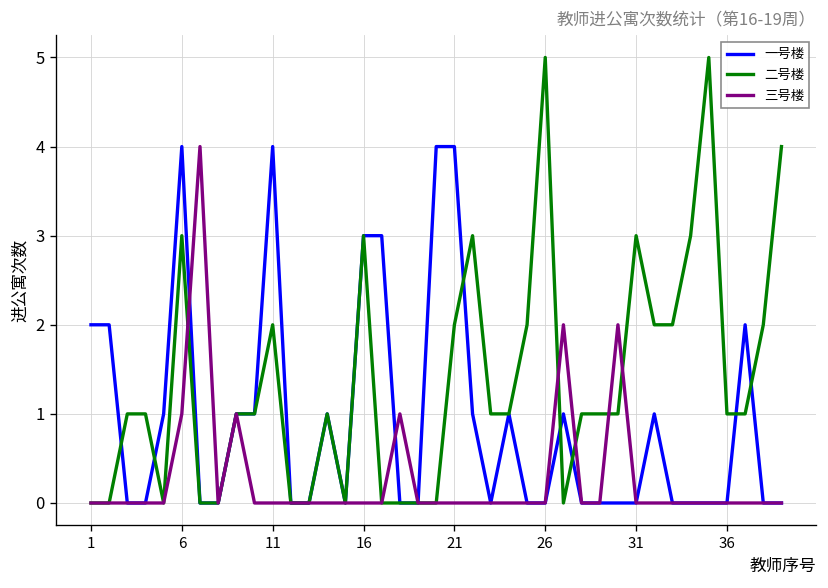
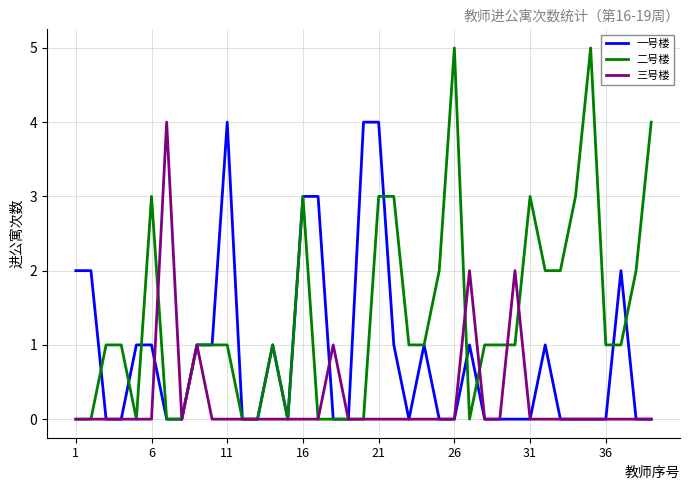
一号楼, 6: 4 -> 1
三号楼, 6: 1 -> 0
二号楼, 11: 2 -> 1
二号楼, 21: 2 -> 3
